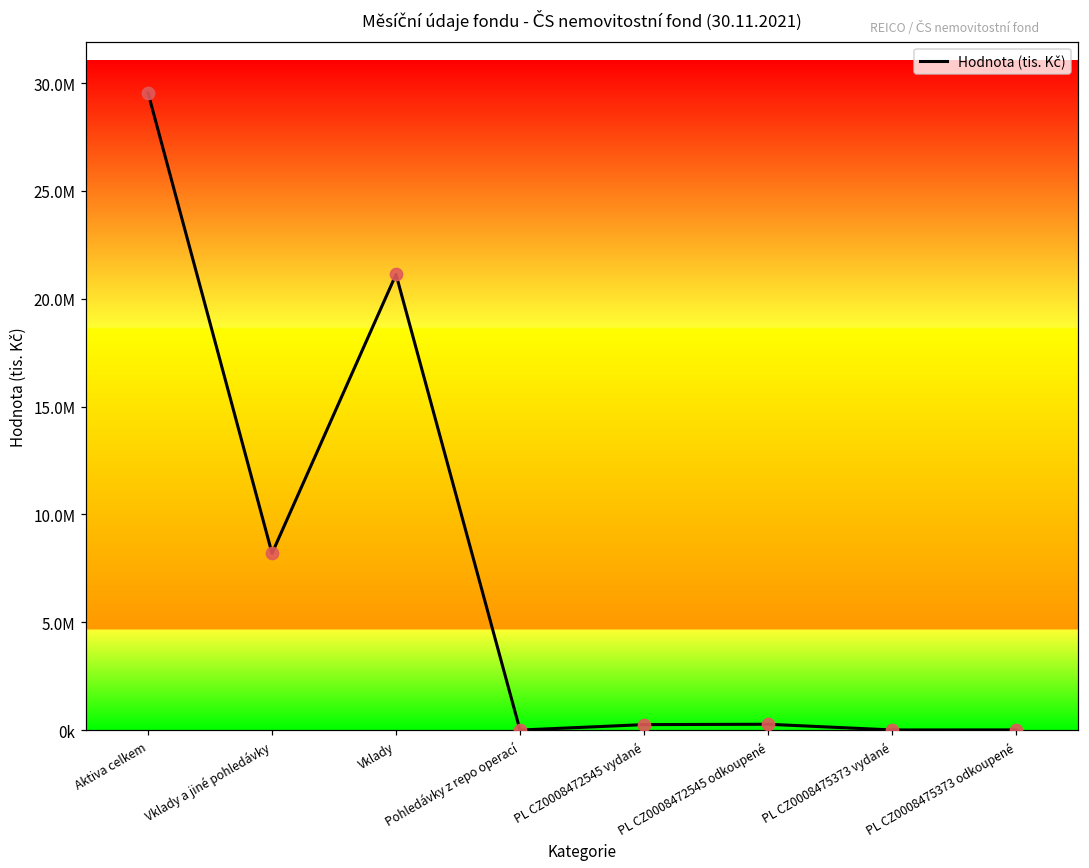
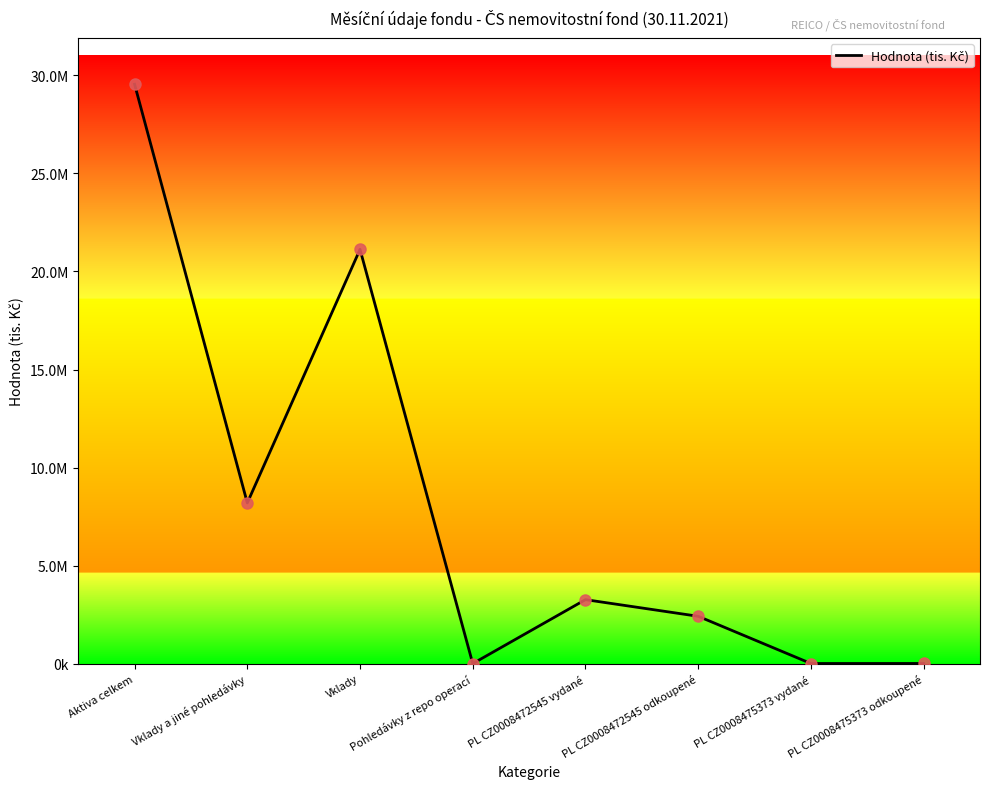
PL CZ0008472545 vydané: 300000 -> 3300000
PL CZ0008472545 odkoupené: 300000 -> 2400000
